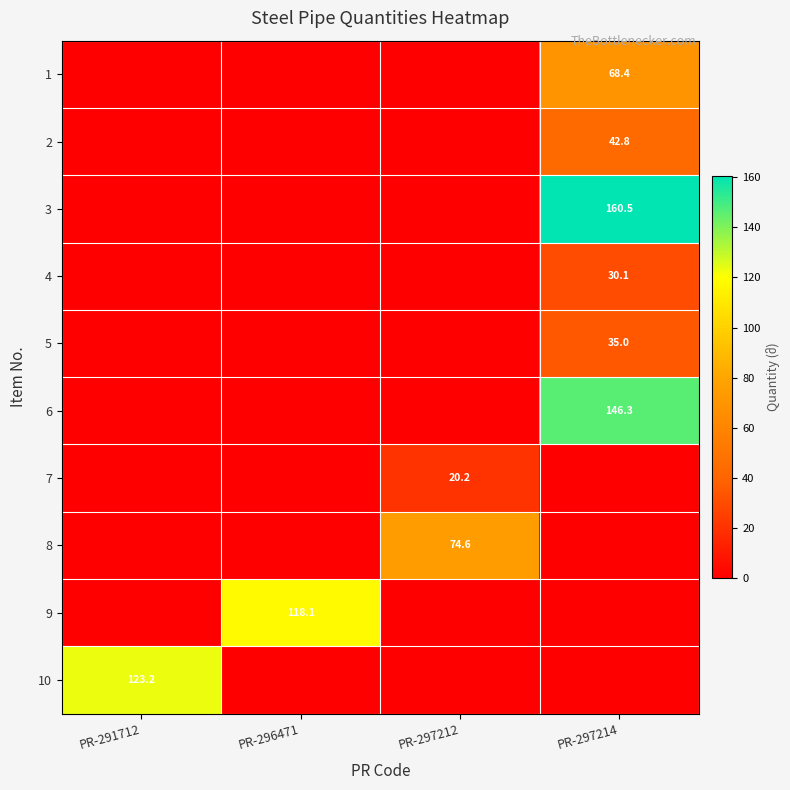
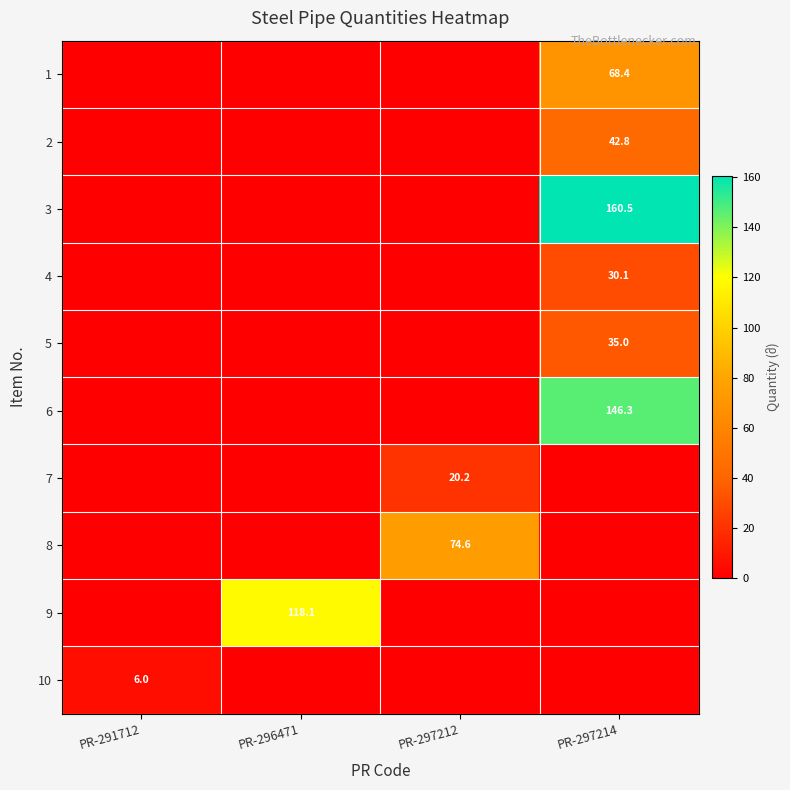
10, PR-291712: 123.2 -> 6.0
